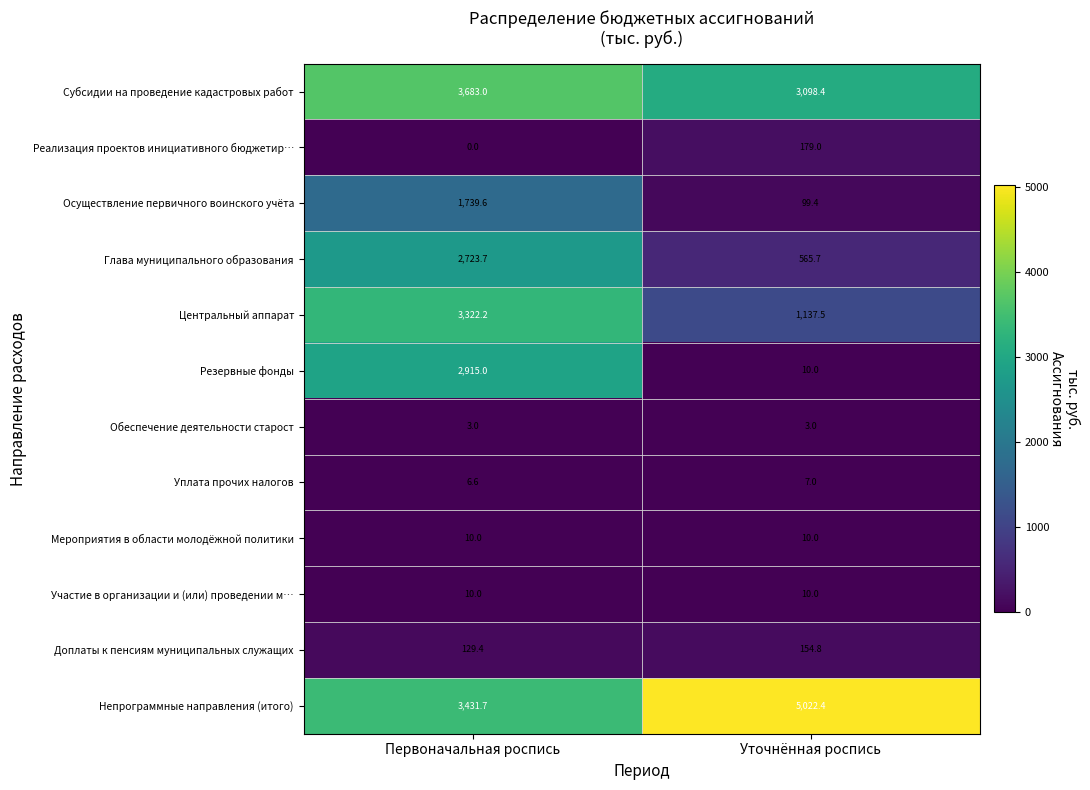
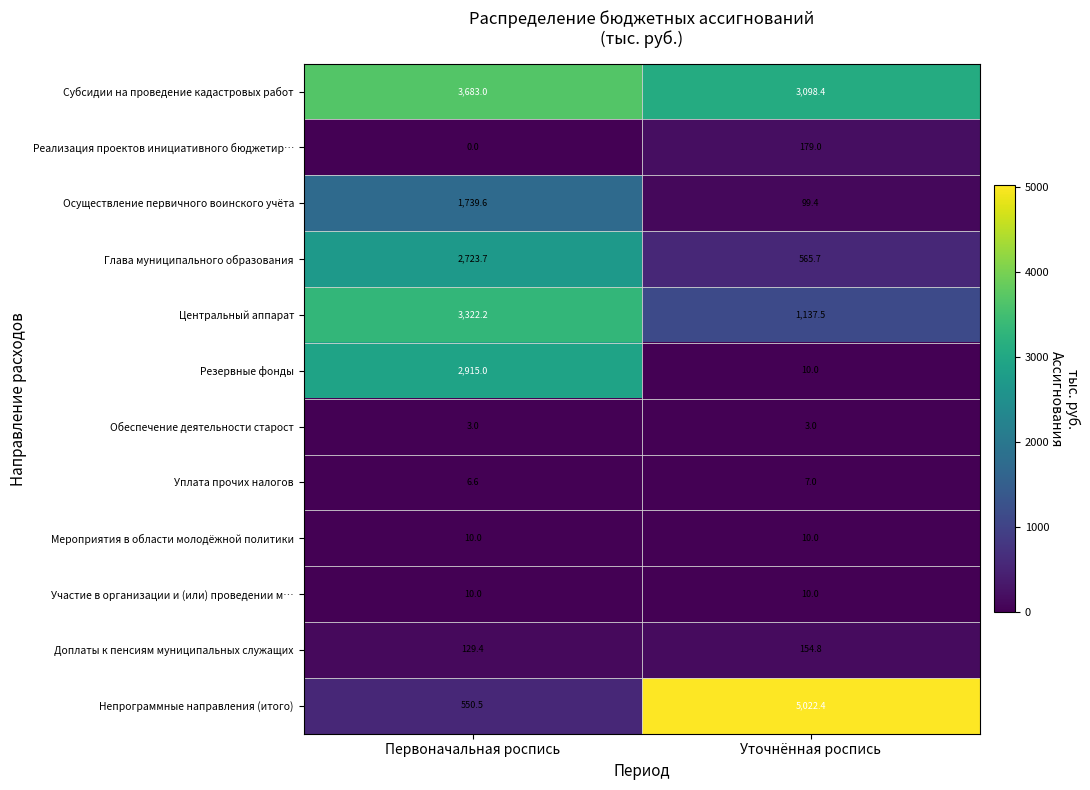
Непрограммные направления (итого), Первоначальная роспись: 3,431.7 -> 550.5
